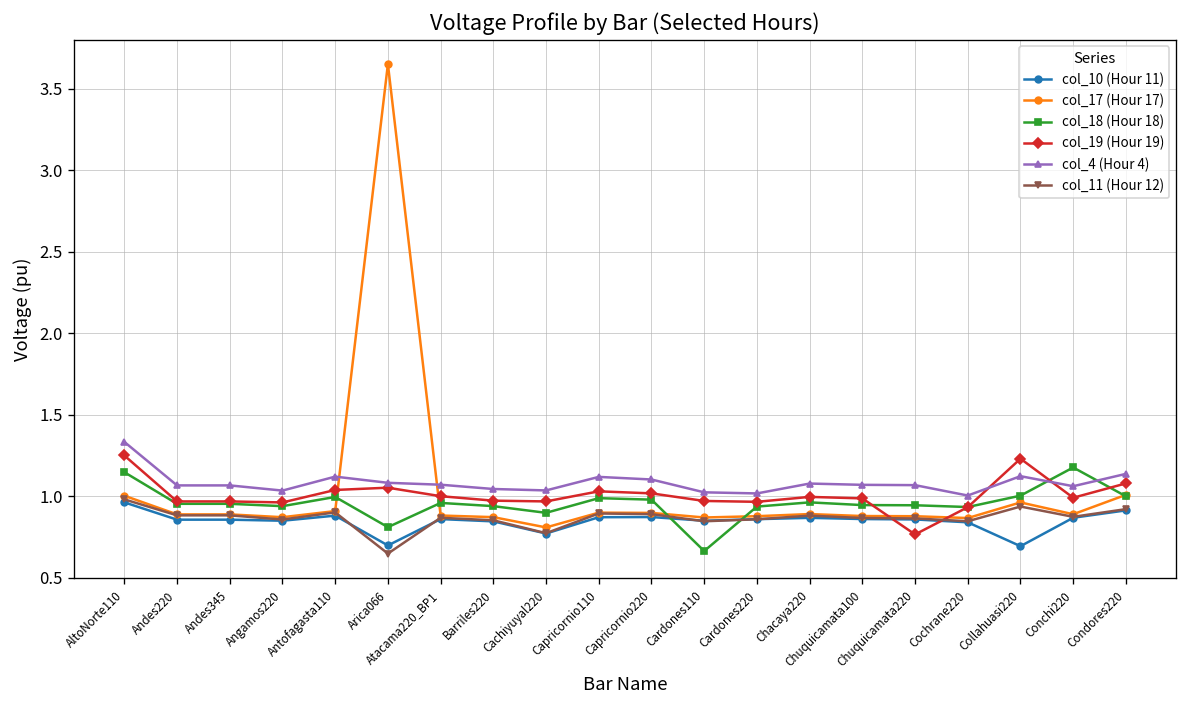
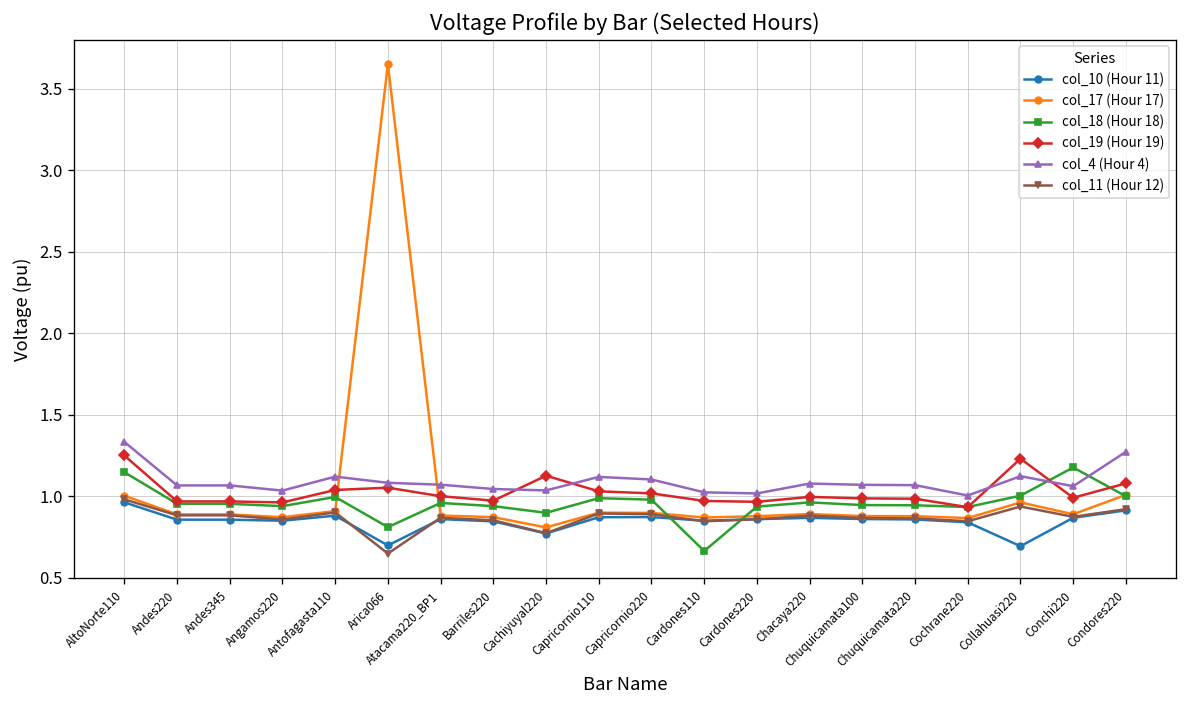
col_19 (Hour 19), Cachiyuyal220: 0.97 -> 1.13
col_19 (Hour 19), Chuquicamata220: 0.77 -> 0.99
col_4 (Hour 4), Condores220: 1.14 -> 1.27
